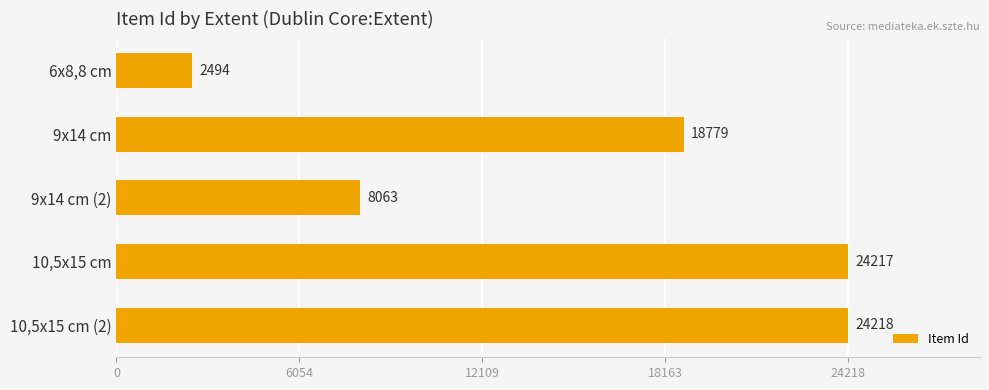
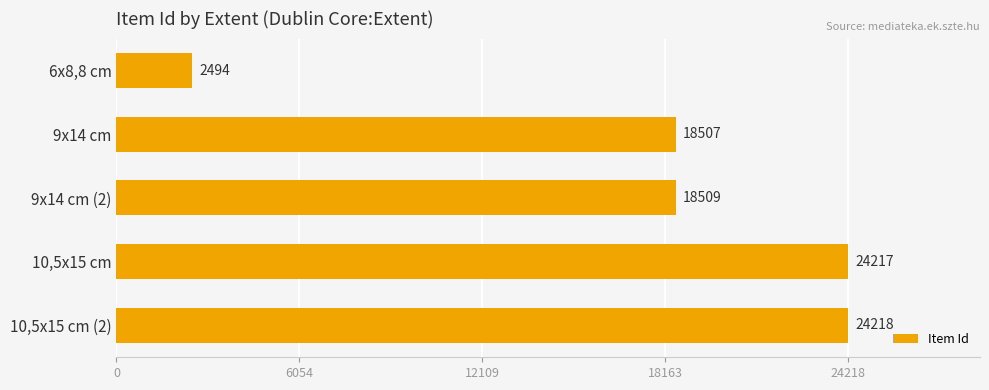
9x14 cm: 18779 -> 18507
9x14 cm (2): 8063 -> 18509
